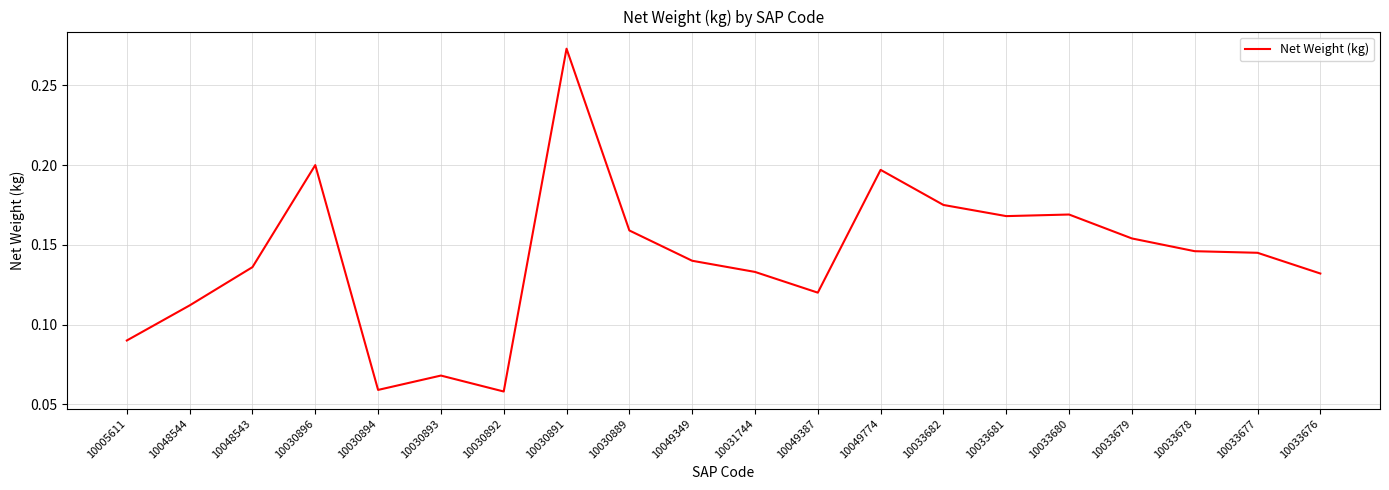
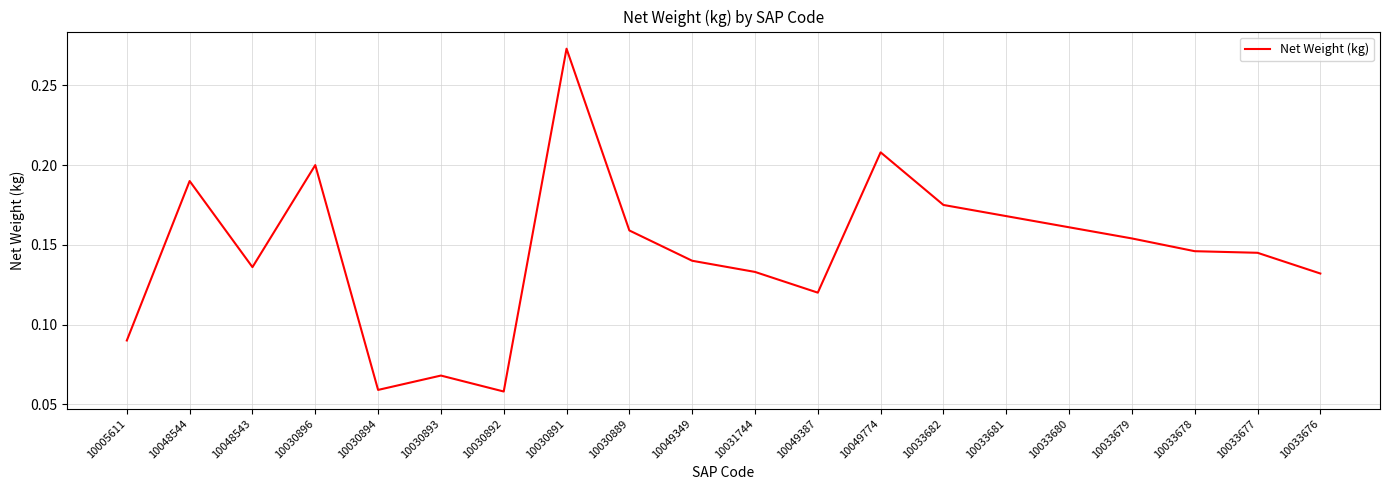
10048544: 0.112 -> 0.190
10049774: 0.197 -> 0.208
10033680: 0.169 -> 0.161
